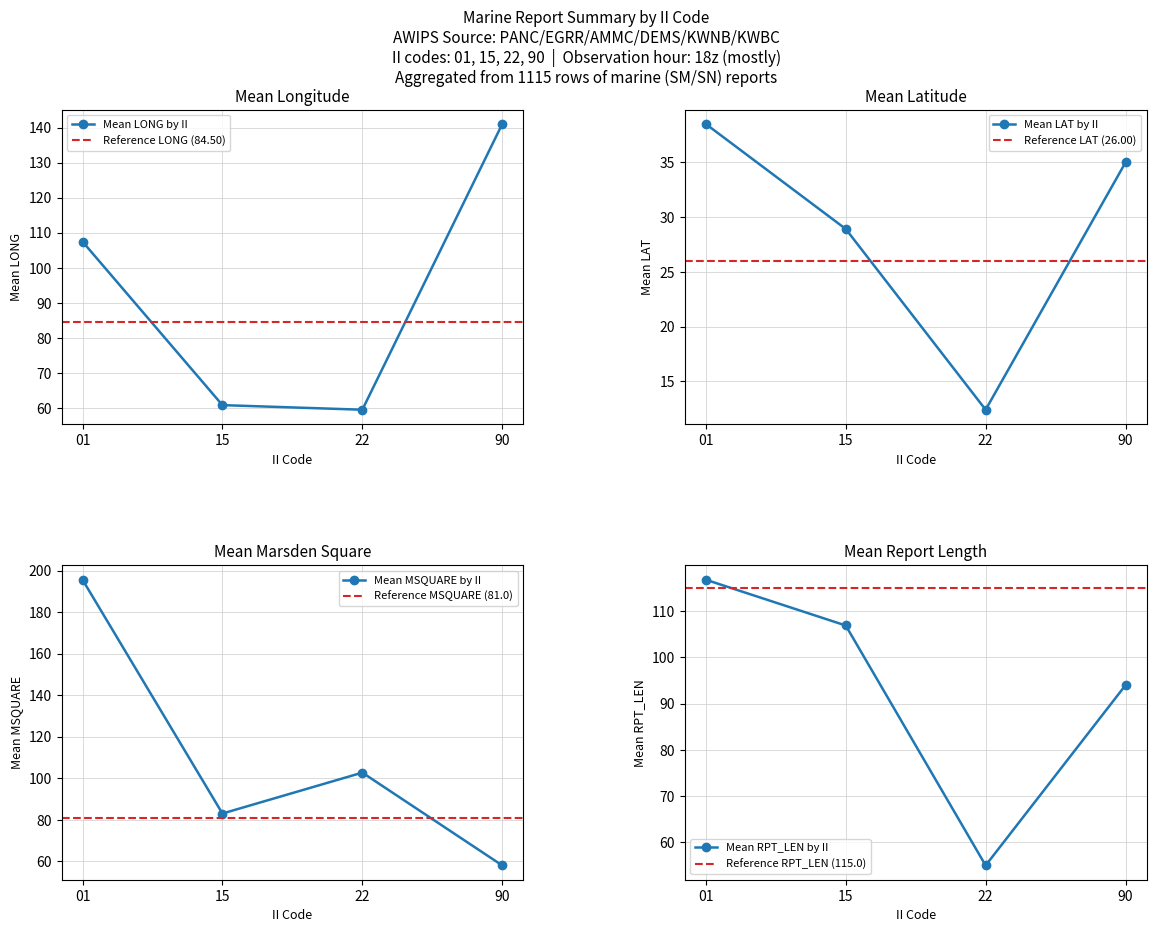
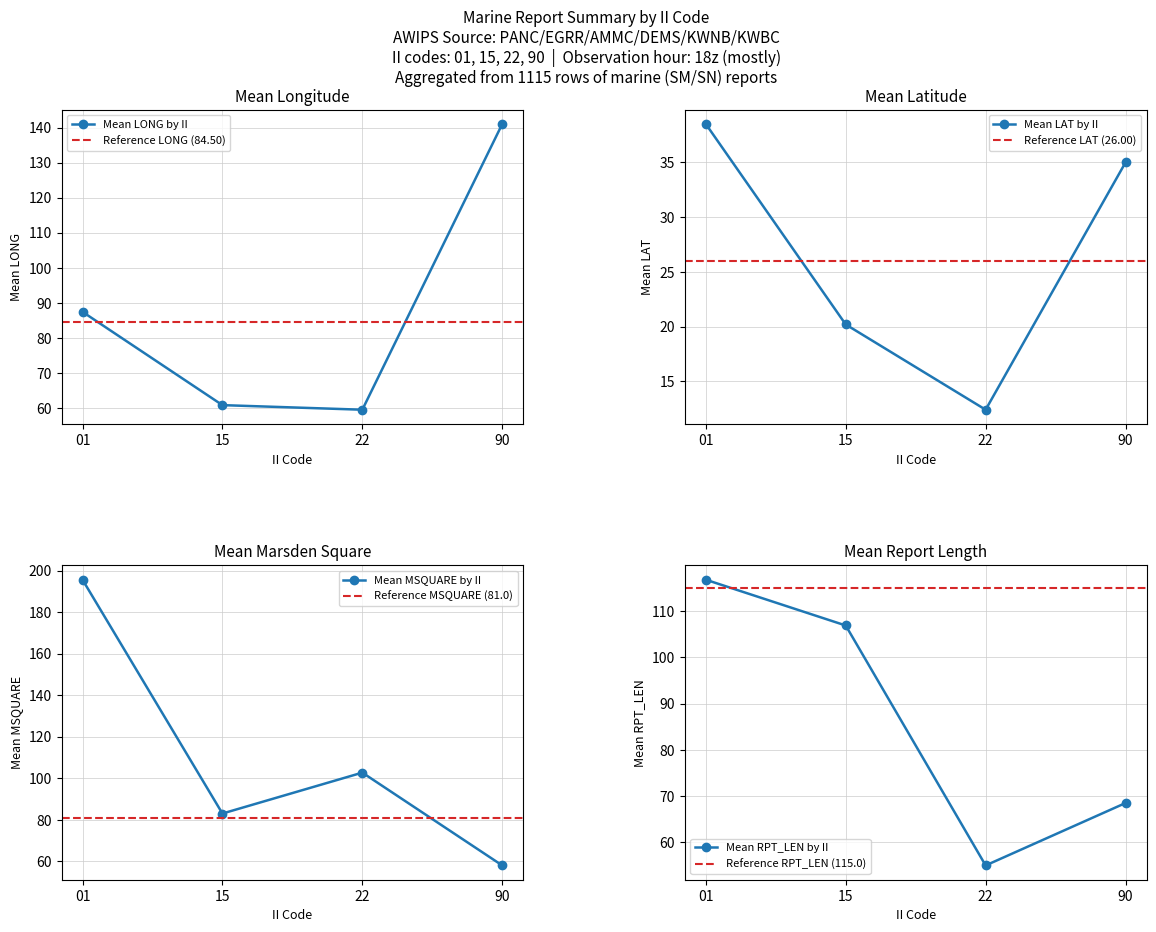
Mean Longitude, 01: 107 -> 87
Mean Latitude, 15: 28.9 -> 20.2
Mean Report Length, 90: 94 -> 69
